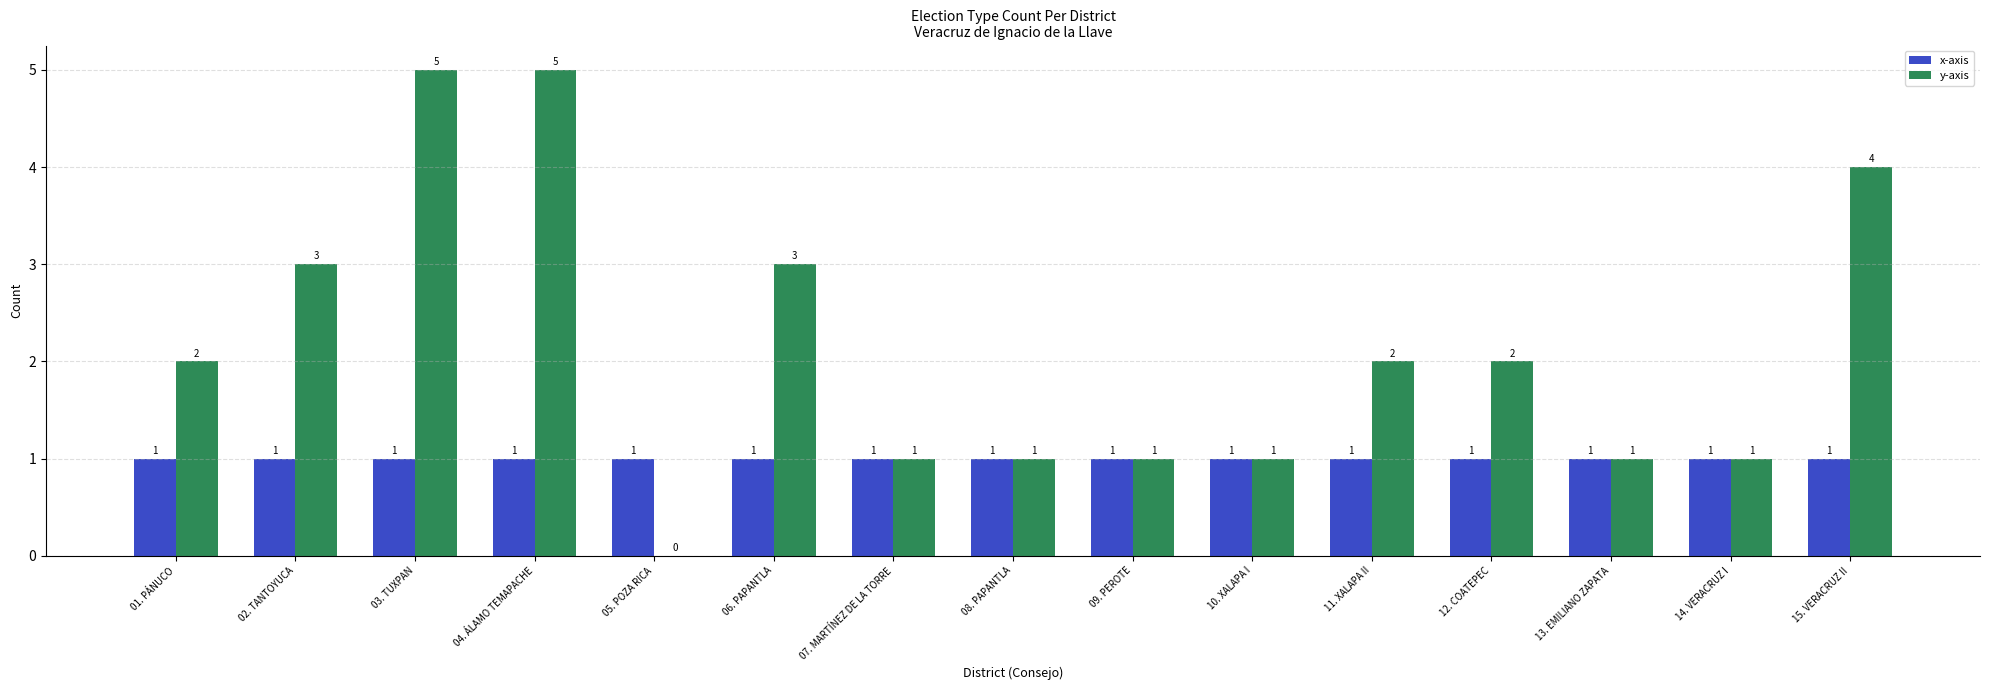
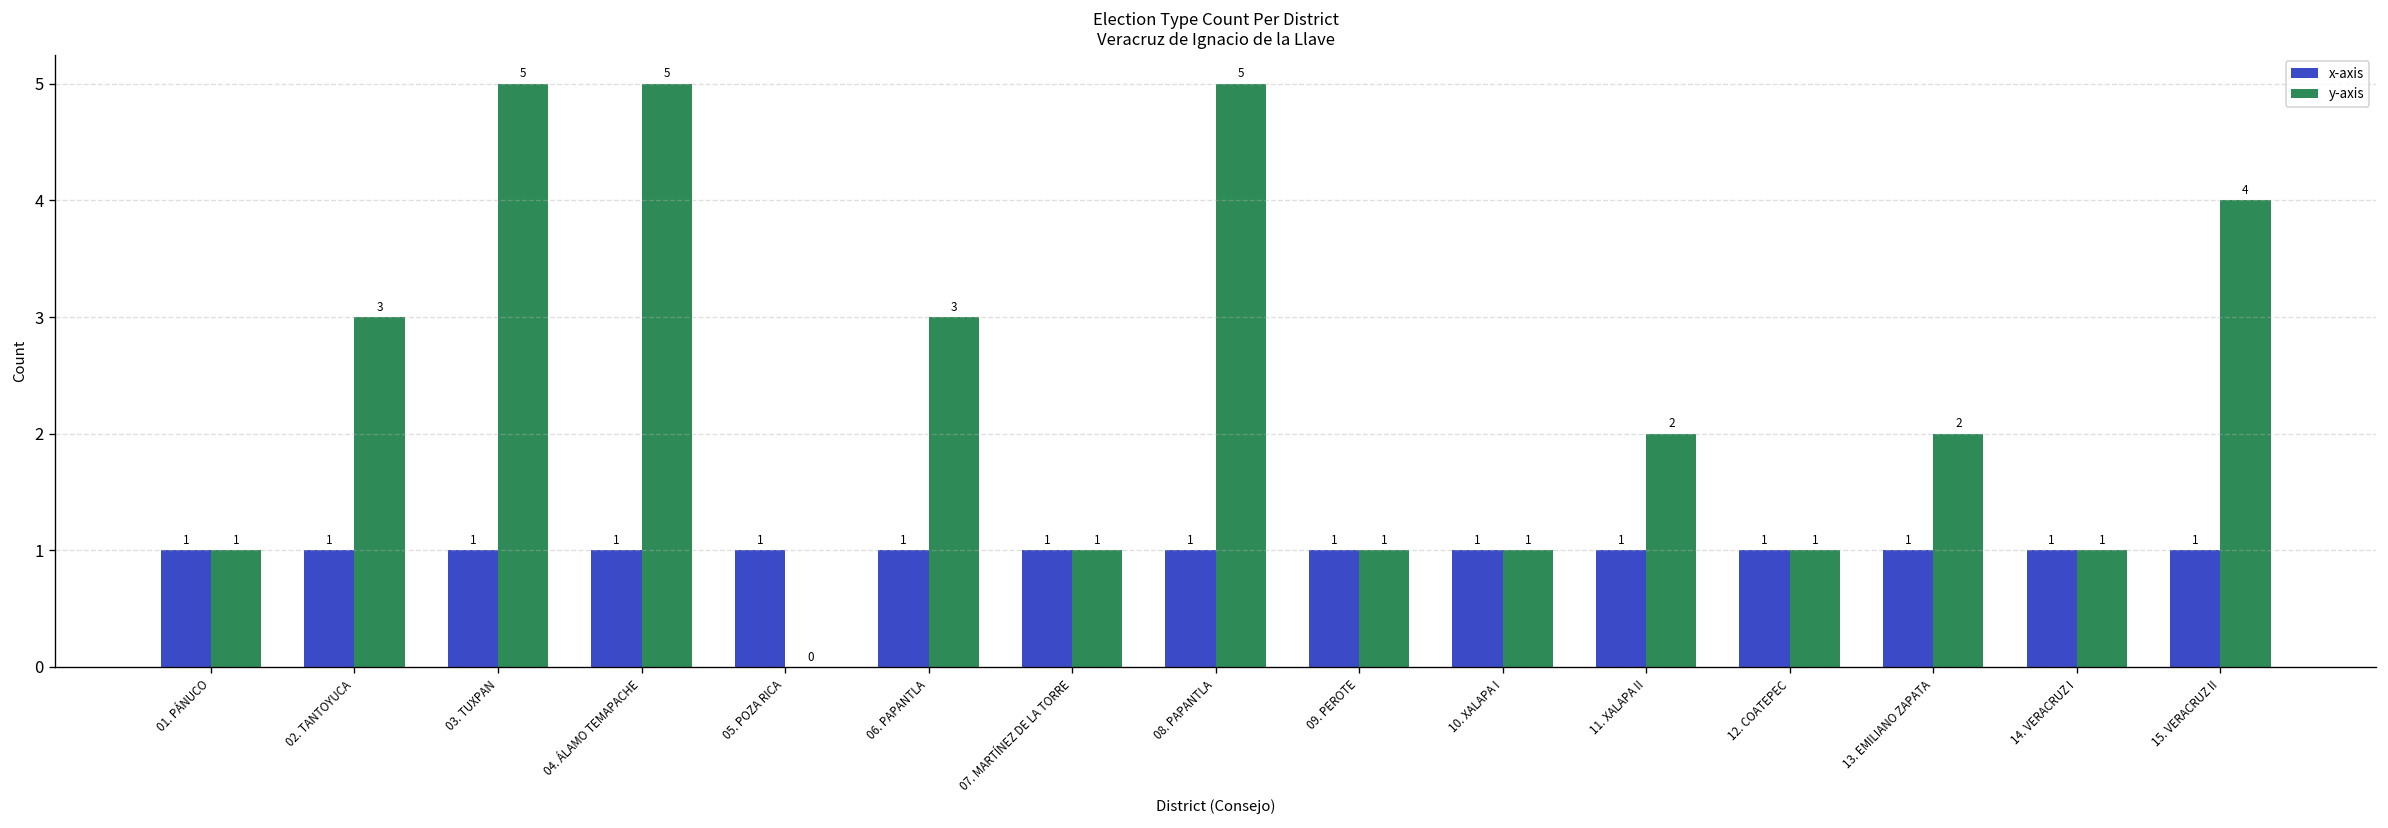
y-axis, 01. PÁNUCO: 2 -> 1
y-axis, 08. PAPANTLA: 1 -> 5
y-axis, 12. COATEPEC: 2 -> 1
y-axis, 13. EMILIANO ZAPATA: 1 -> 2
